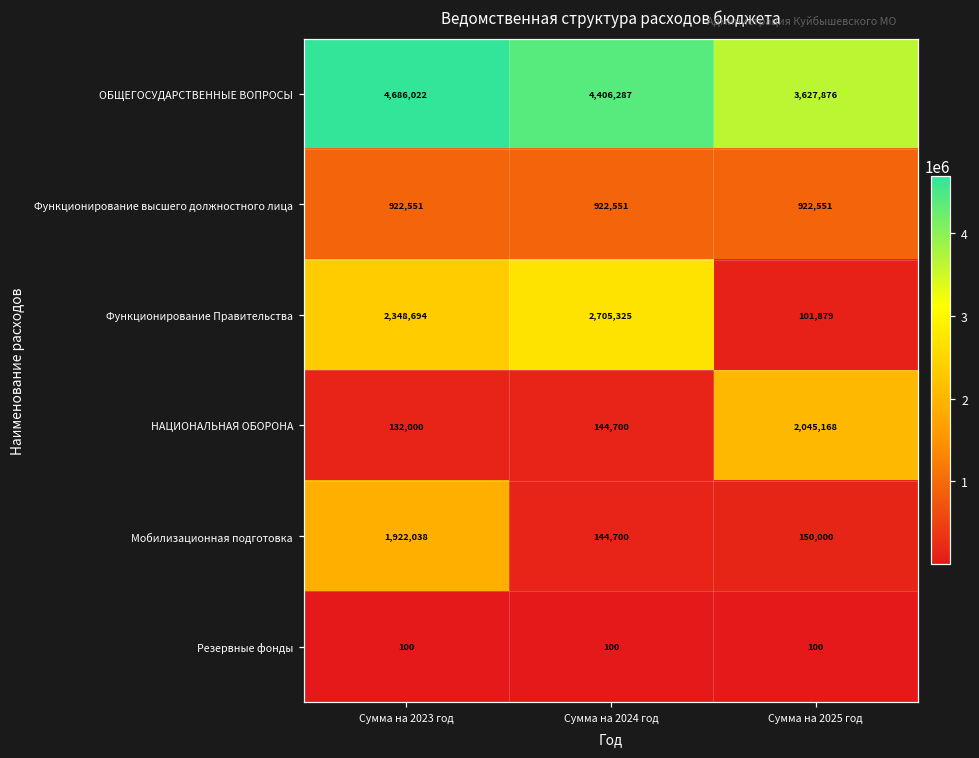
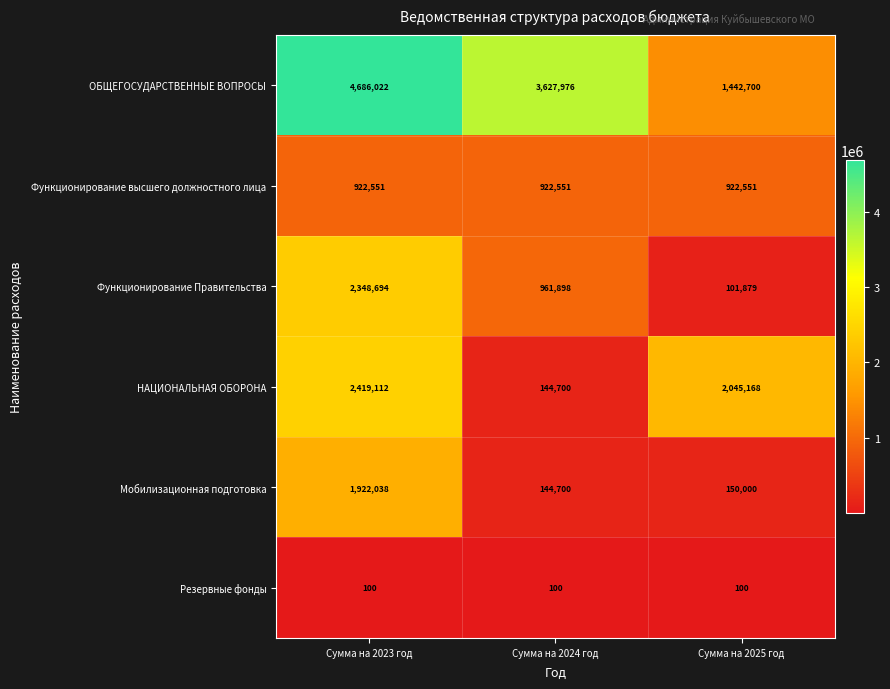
ОБЩЕГОСУДАРСТВЕННЫЕ ВОПРОСЫ, Сумма на 2024 год: 4,406,287 -> 3,627,976
ОБЩЕГОСУДАРСТВЕННЫЕ ВОПРОСЫ, Сумма на 2025 год: 3,627,876 -> 1,442,700
Функционирование Правительства, Сумма на 2024 год: 2,705,325 -> 961,898
НАЦИОНАЛЬНАЯ ОБОРОНА, Сумма на 2023 год: 132,000 -> 2,419,112
